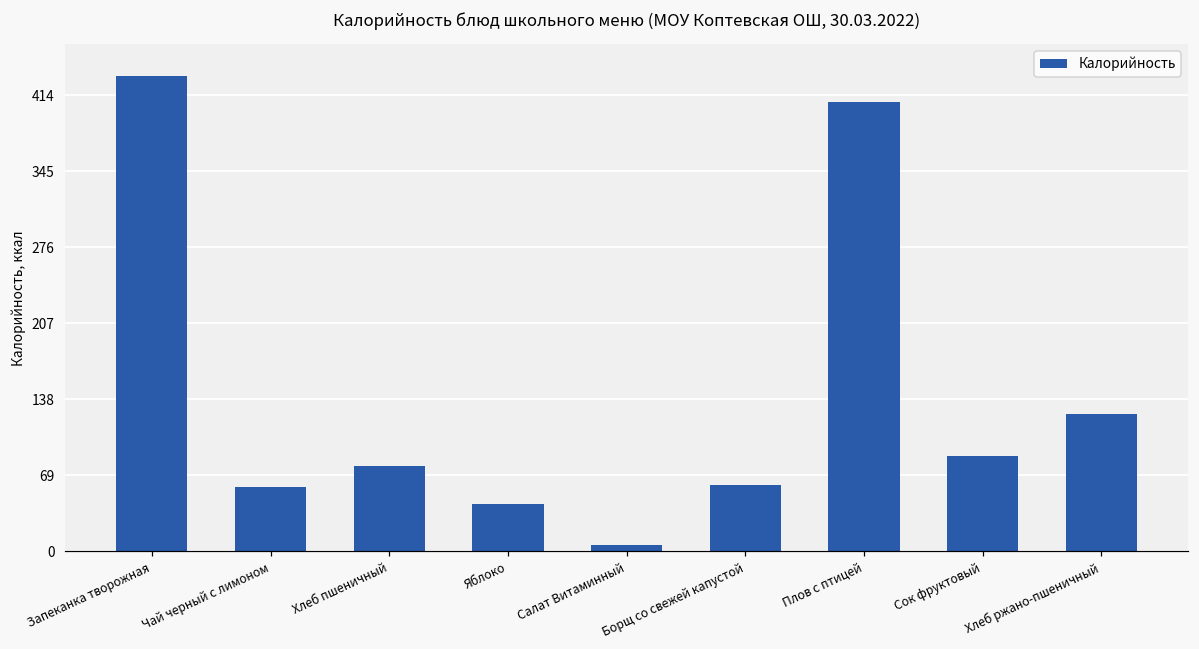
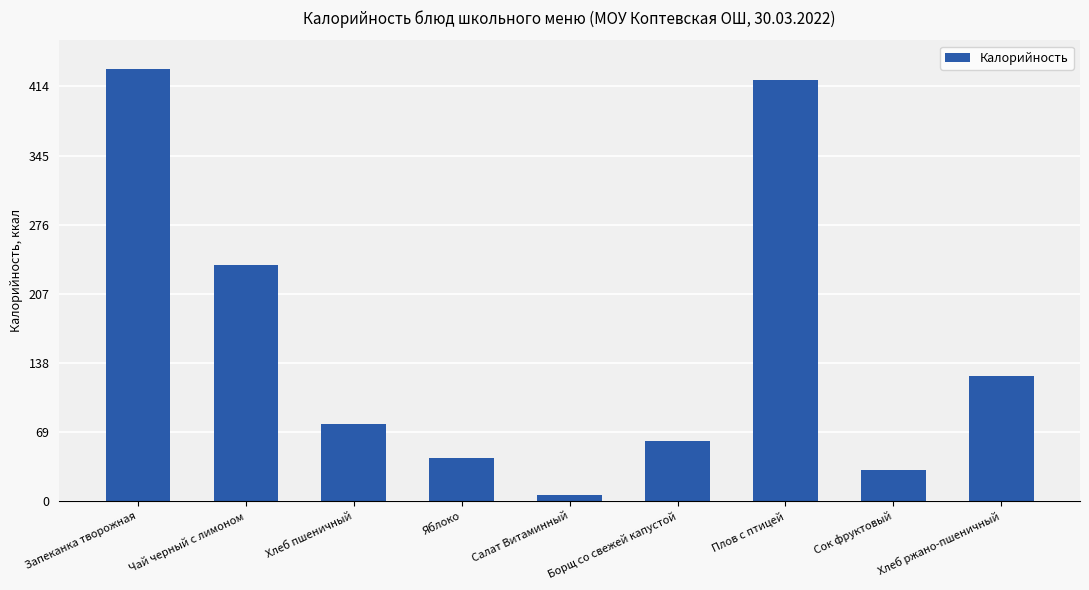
Чай черный с лимоном: 59 -> 236
Плов с птицей: 408 -> 421
Сок фруктовый: 86 -> 31
